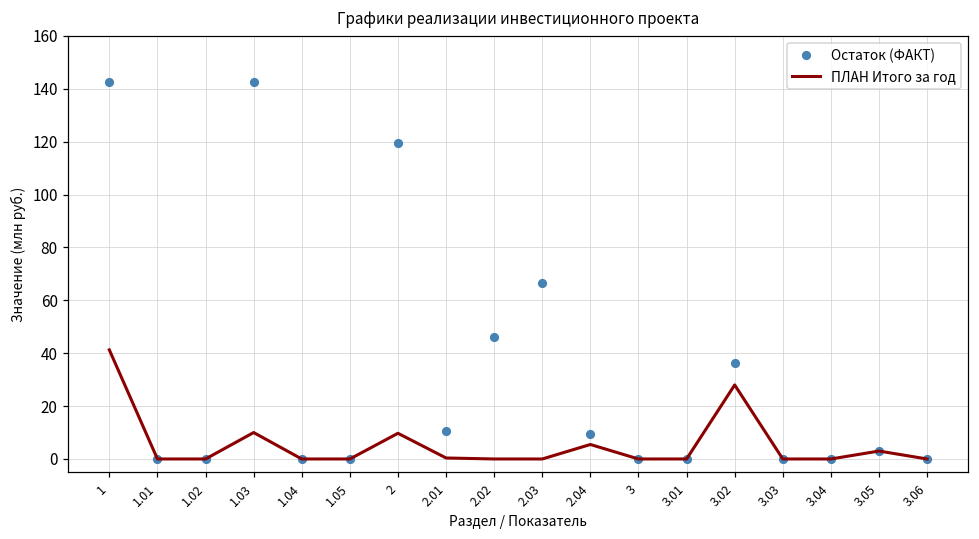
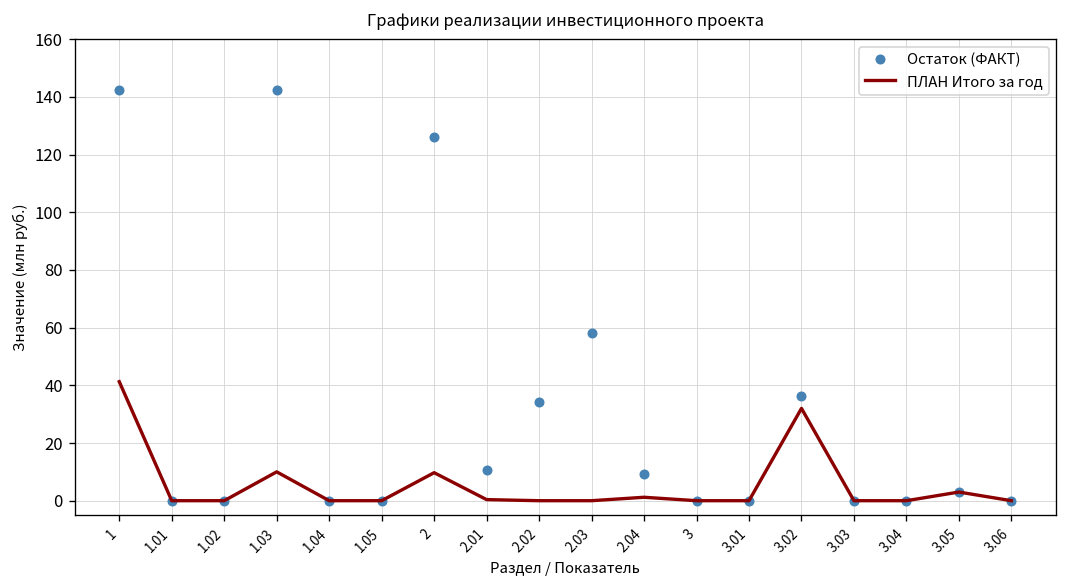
Остаток (ФАКТ), 2: 120 -> 126
Остаток (ФАКТ), 2.02: 46 -> 34
Остаток (ФАКТ), 2.03: 67 -> 58
ПЛАН Итого за год, 2.04: 5 -> 1
ПЛАН Итого за год, 3.02: 28 -> 32
